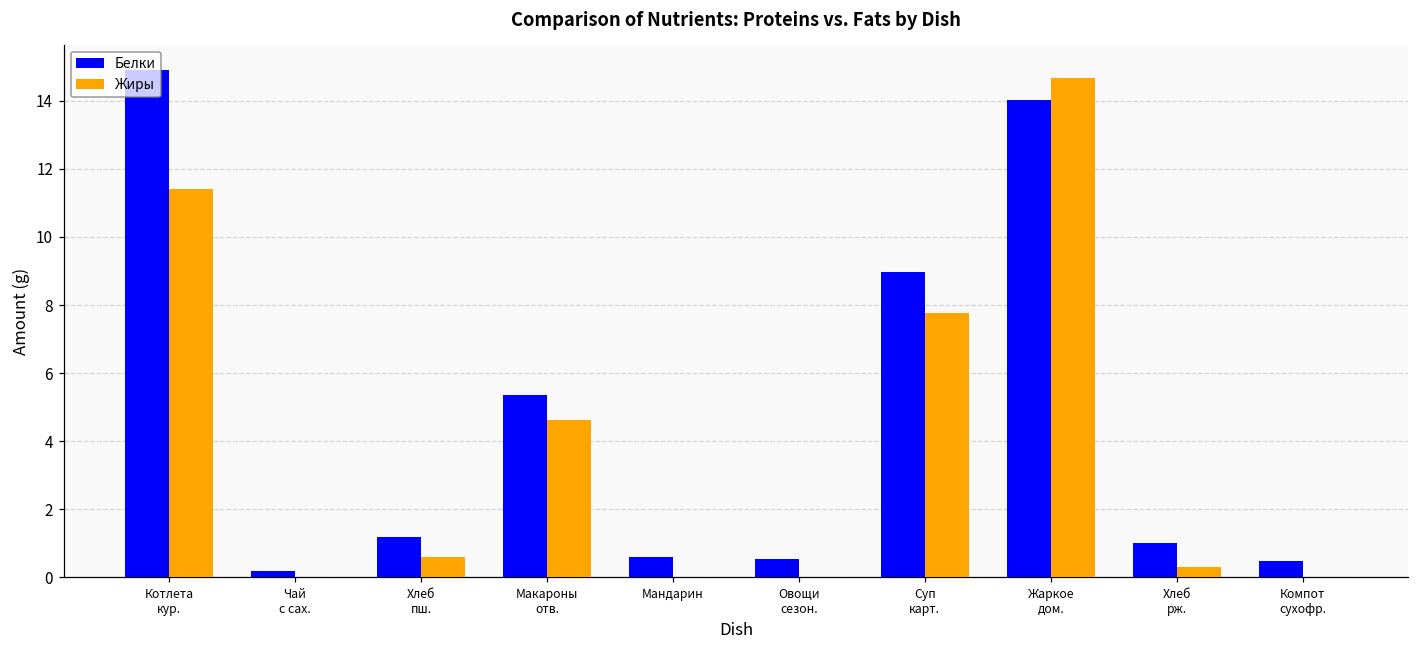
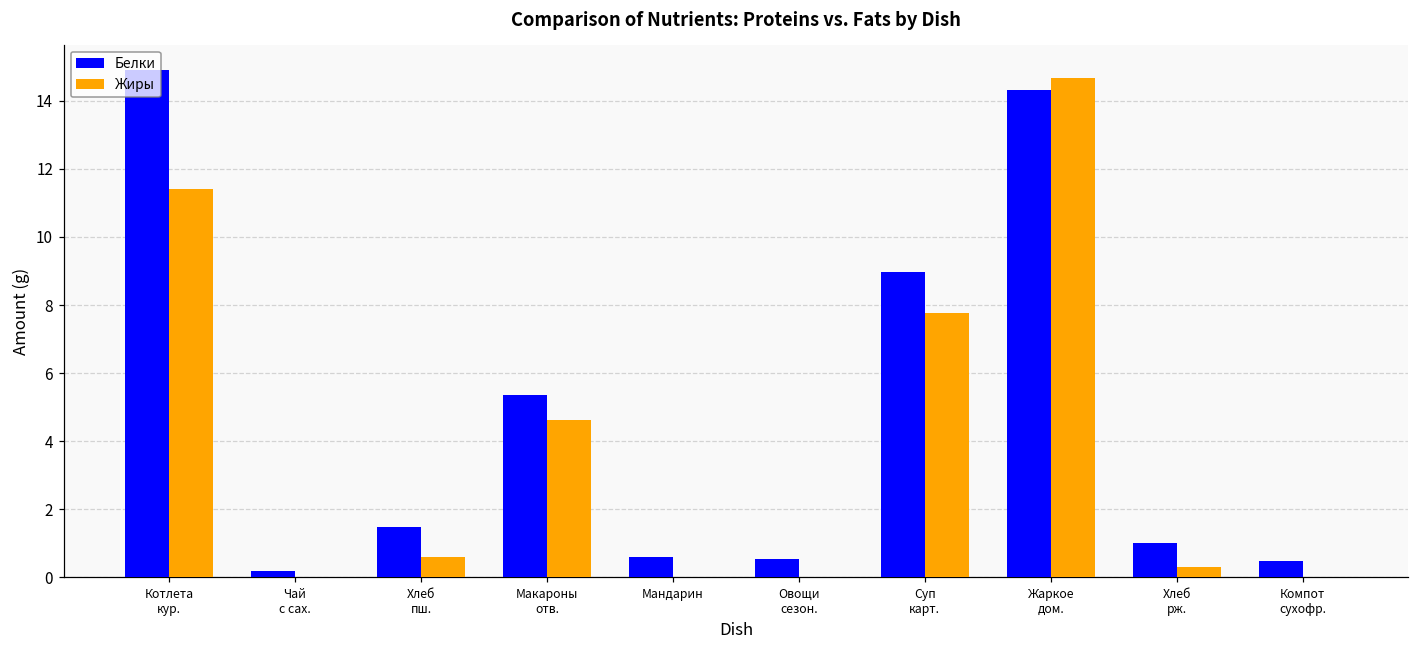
Белки, Хлеб пш.: 1.2 -> 1.5
Белки, Жаркое дом.: 14.0 -> 14.3
